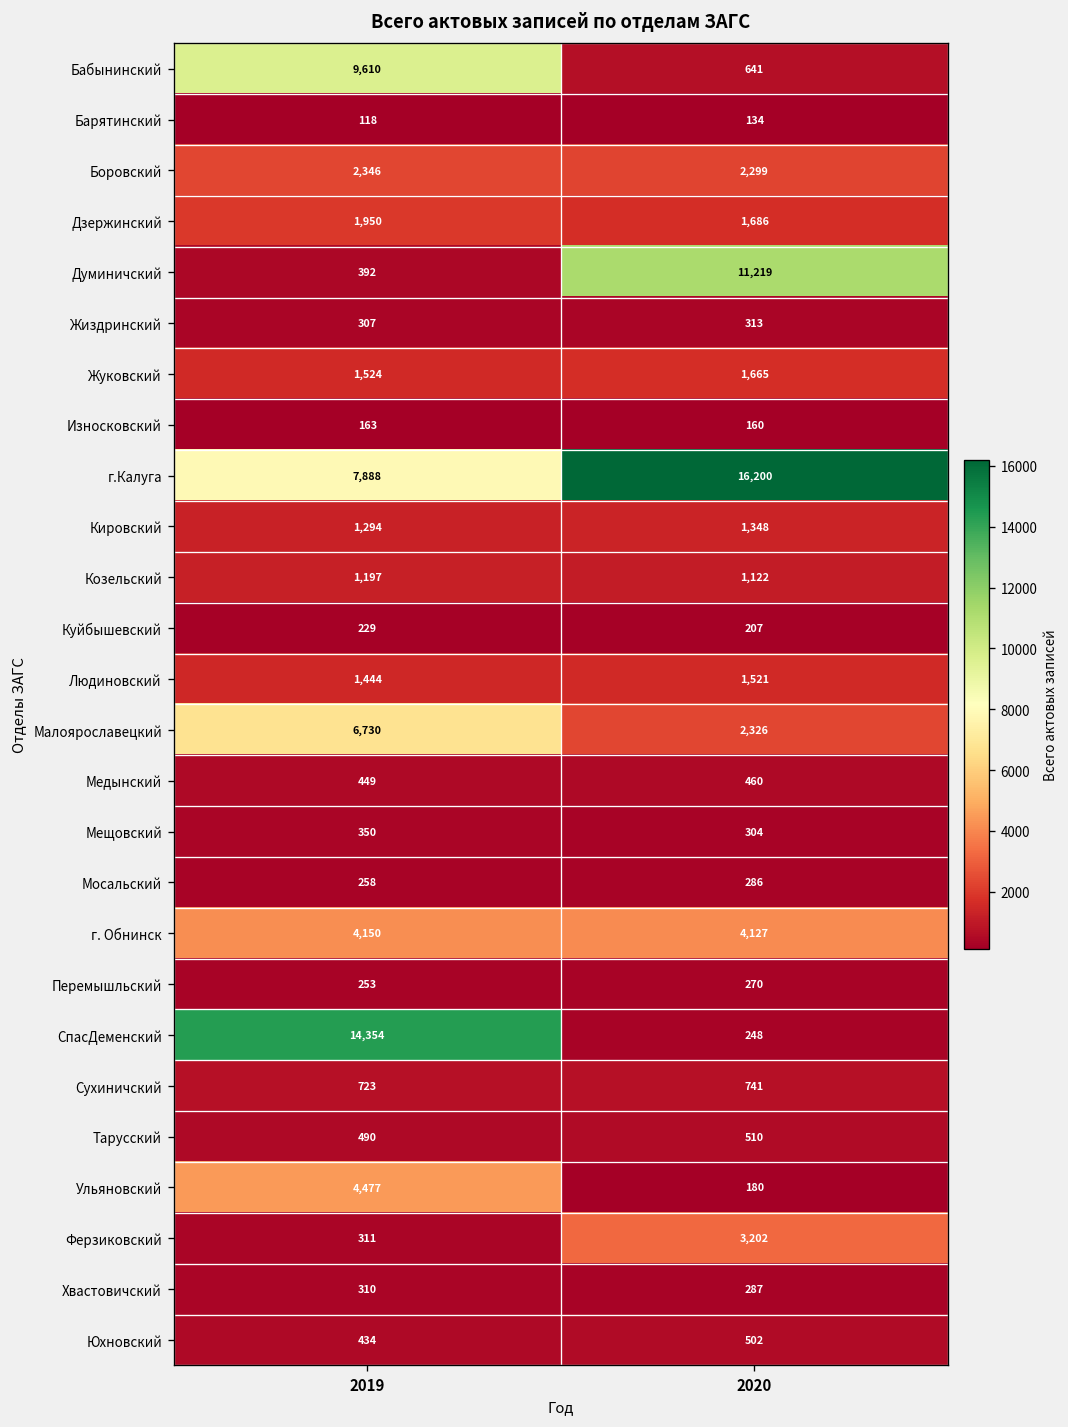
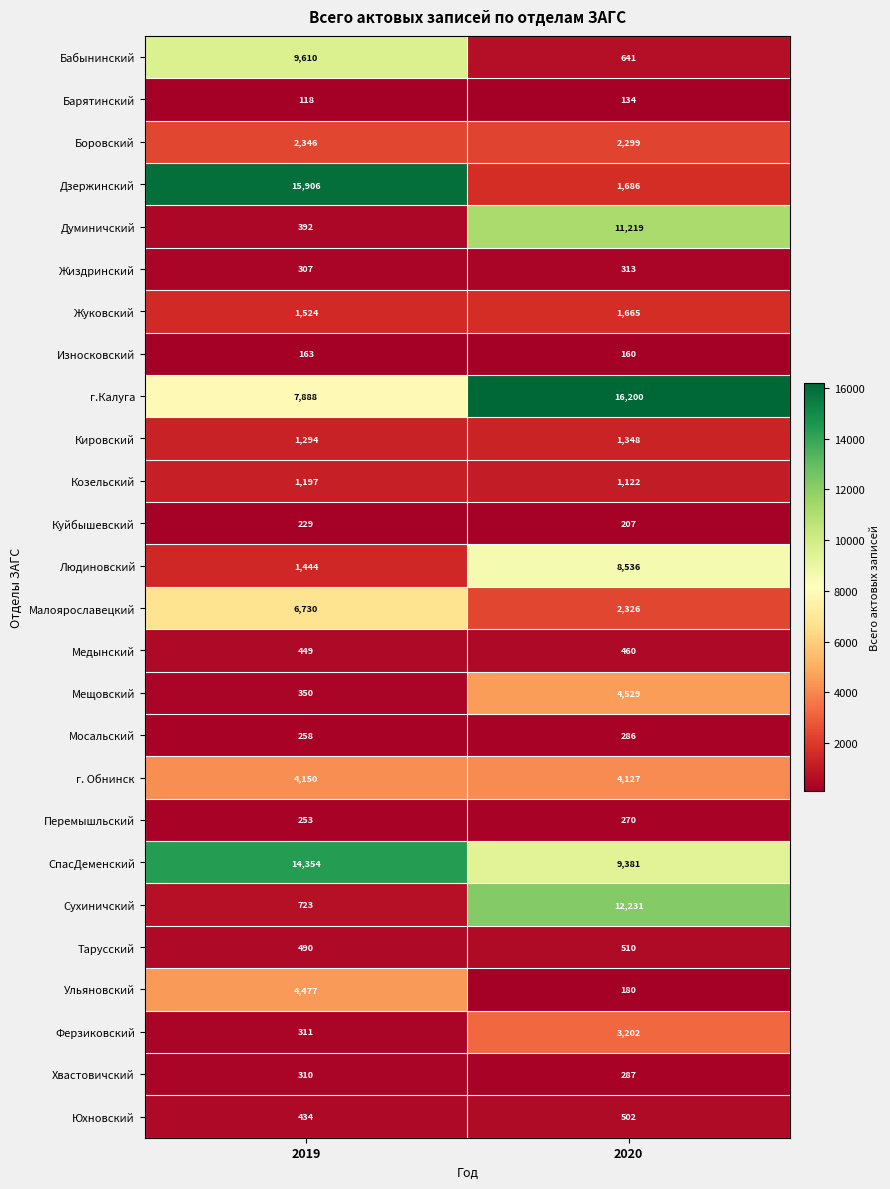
Дзержинский, 2019: 1,950 -> 15,906
Людиновский, 2020: 1,521 -> 8,536
Мещовский, 2020: 304 -> 4,529
СпасДеменский, 2020: 248 -> 9,381
Сухиничский, 2020: 741 -> 12,231
